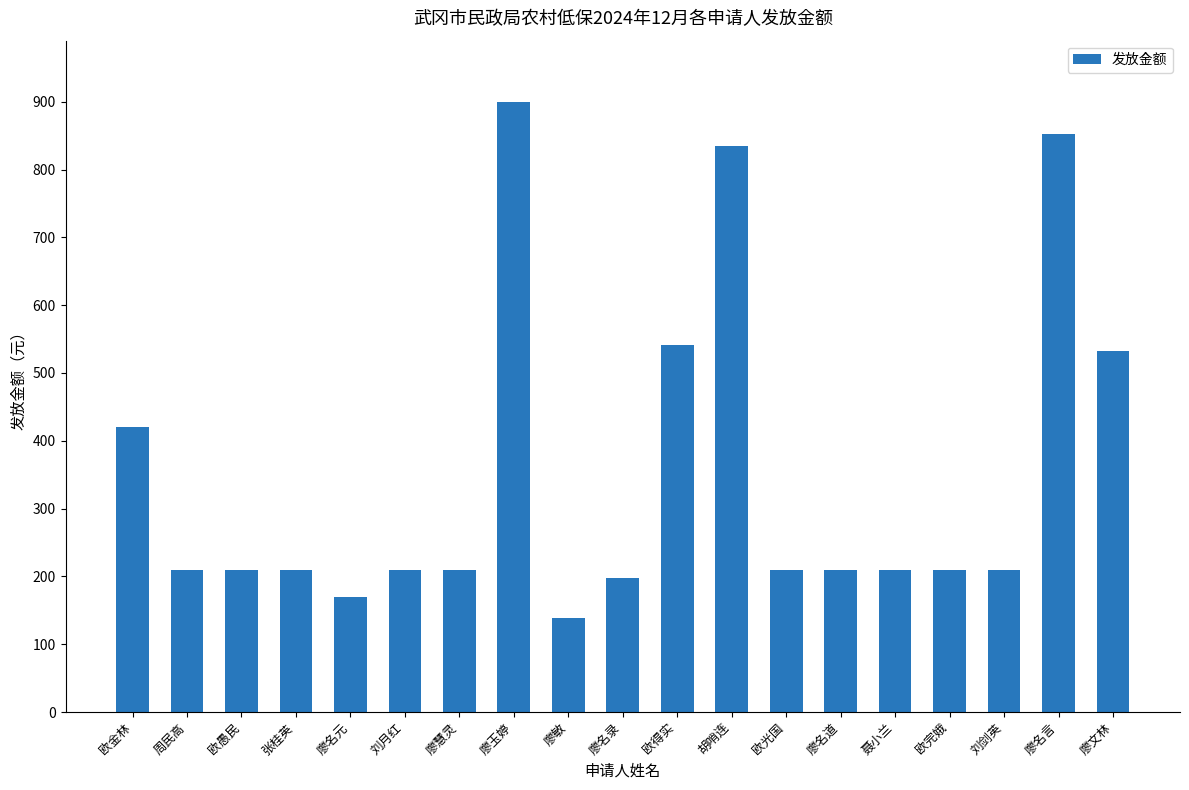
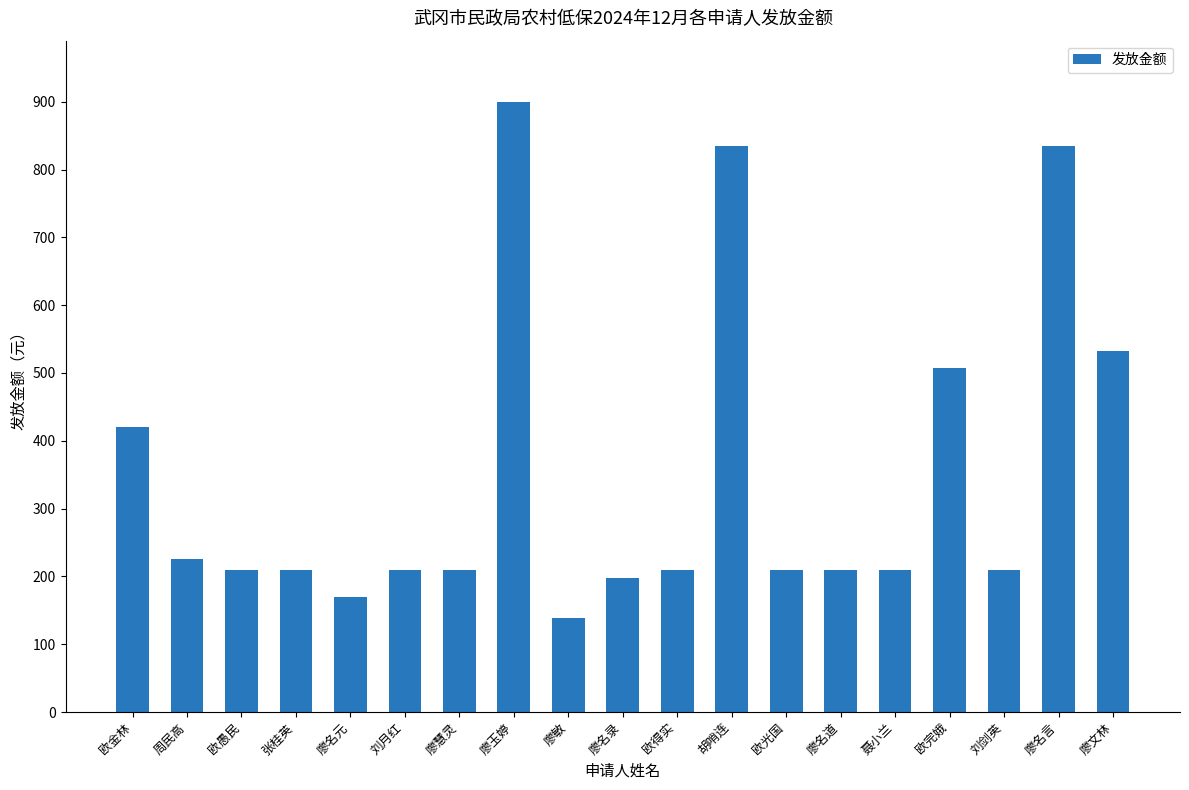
周民高: 210 -> 230
欧得实: 540 -> 210
欧完娥: 210 -> 510
廖名言: 850 -> 830
